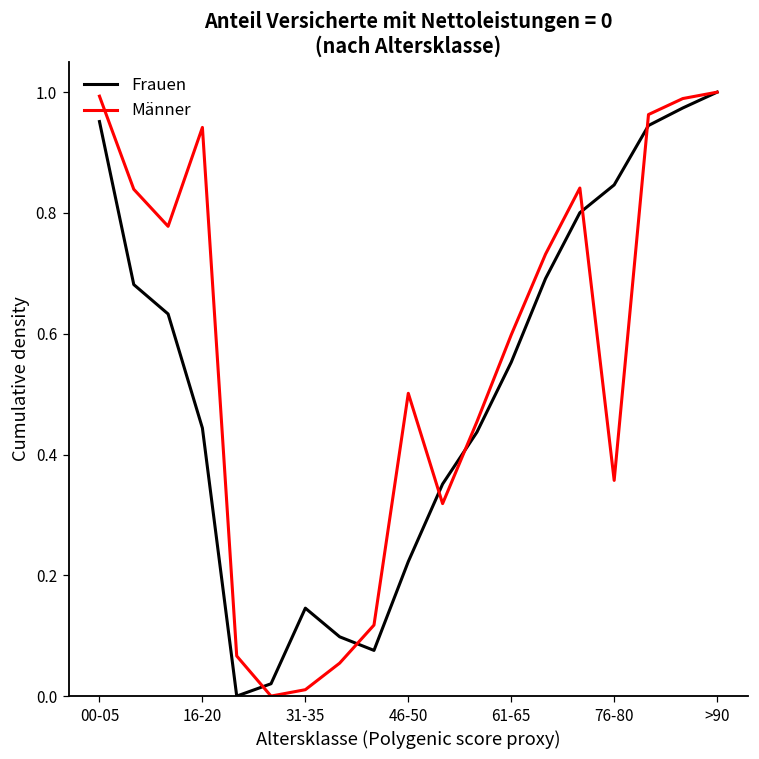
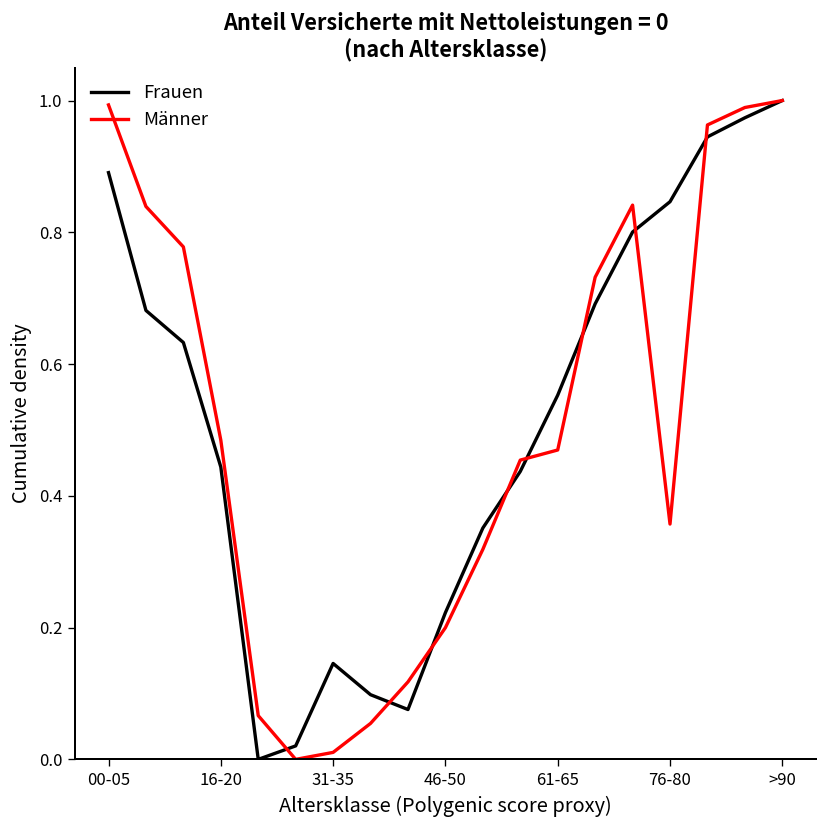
Frauen, 00-05: 0.95 -> 0.89
Männer, 16-20: 0.94 -> 0.48
Männer, 46-50: 0.50 -> 0.20
Männer, 61-65: 0.60 -> 0.47
